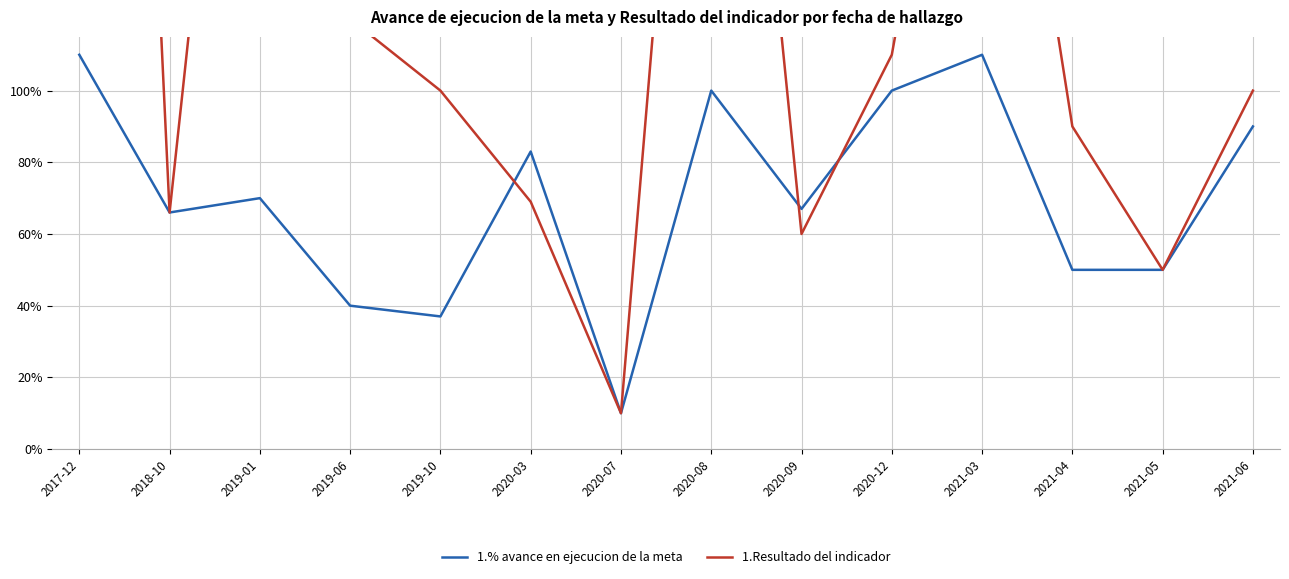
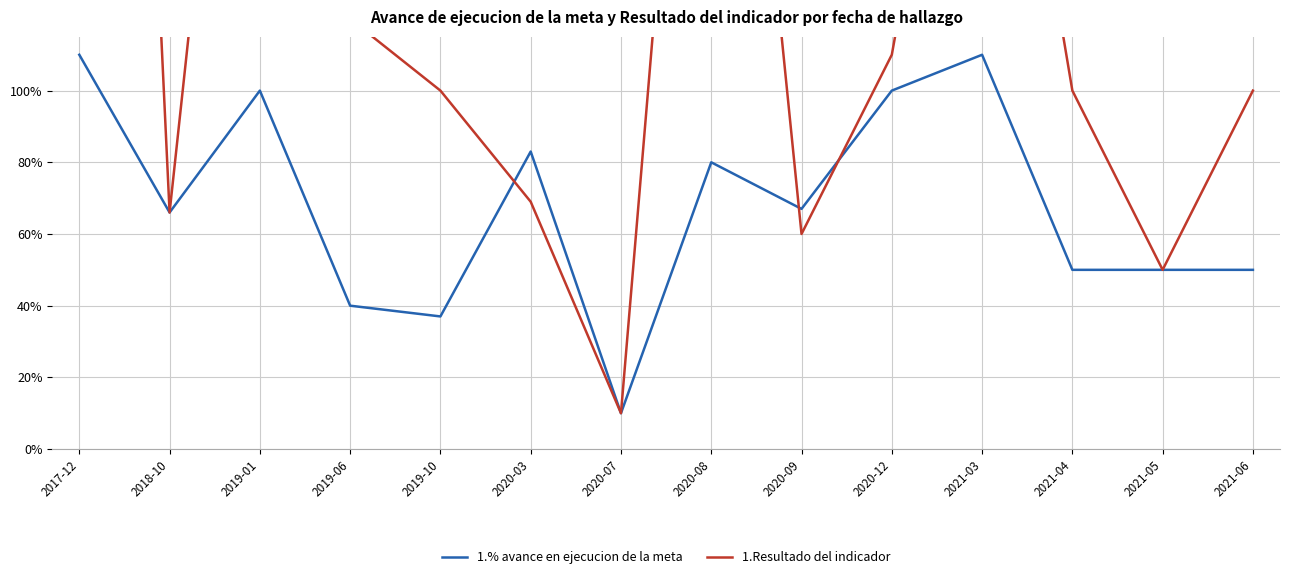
1.% avance en ejecucion de la meta, 2019-01: 70% -> 100%
1.% avance en ejecucion de la meta, 2020-08: 100% -> 80%
1.Resultado del indicador, 2021-04: 90% -> 100%
1.% avance en ejecucion de la meta, 2021-06: 90% -> 50%
